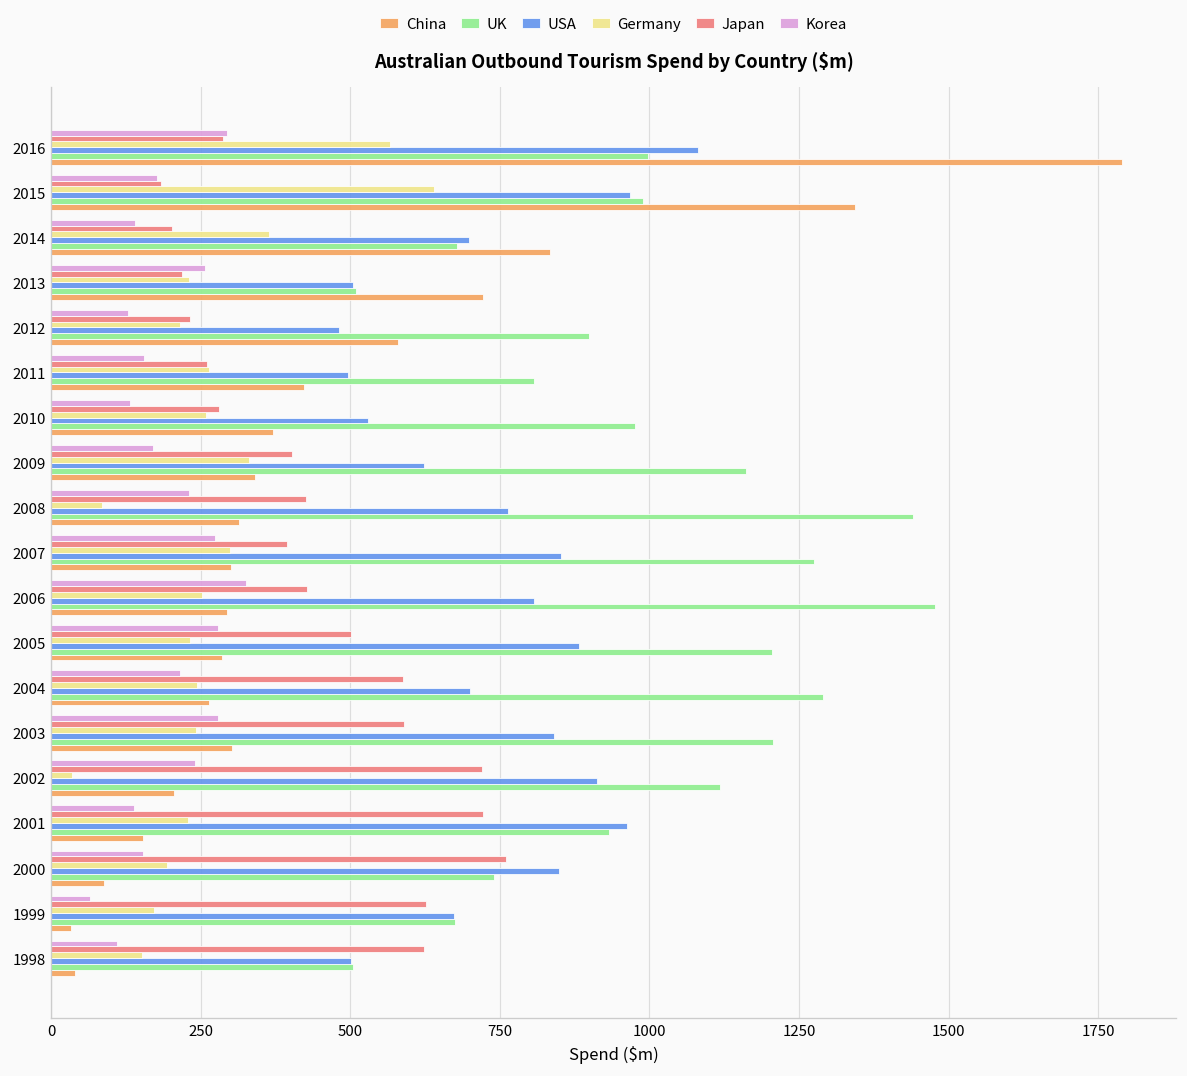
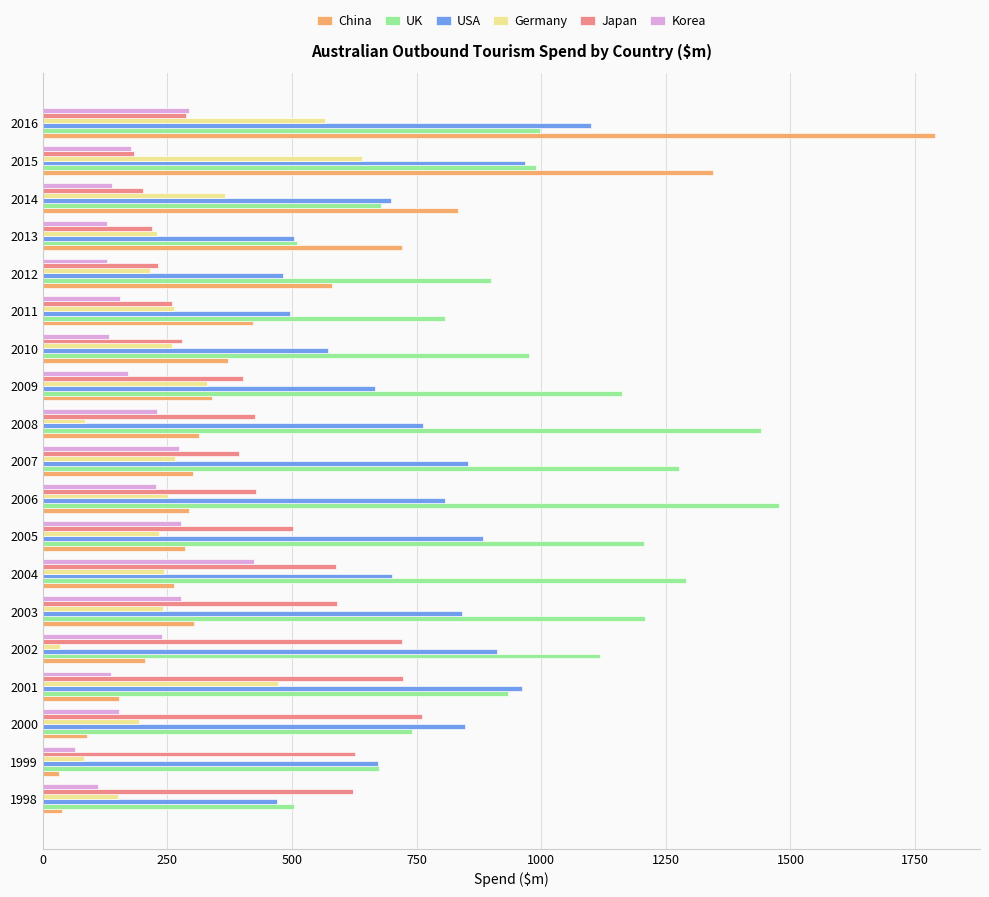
USA, 2016: 1080 -> 1100
Korea, 2013: 260 -> 130
USA, 2010: 530 -> 570
USA, 2009: 620 -> 670
Germany, 2007: 300 -> 270
Korea, 2006: 330 -> 230
Korea, 2004: 210 -> 420
Germany, 2001: 230 -> 470
Germany, 1999: 170 -> 80
USA, 1998: 500 -> 470
